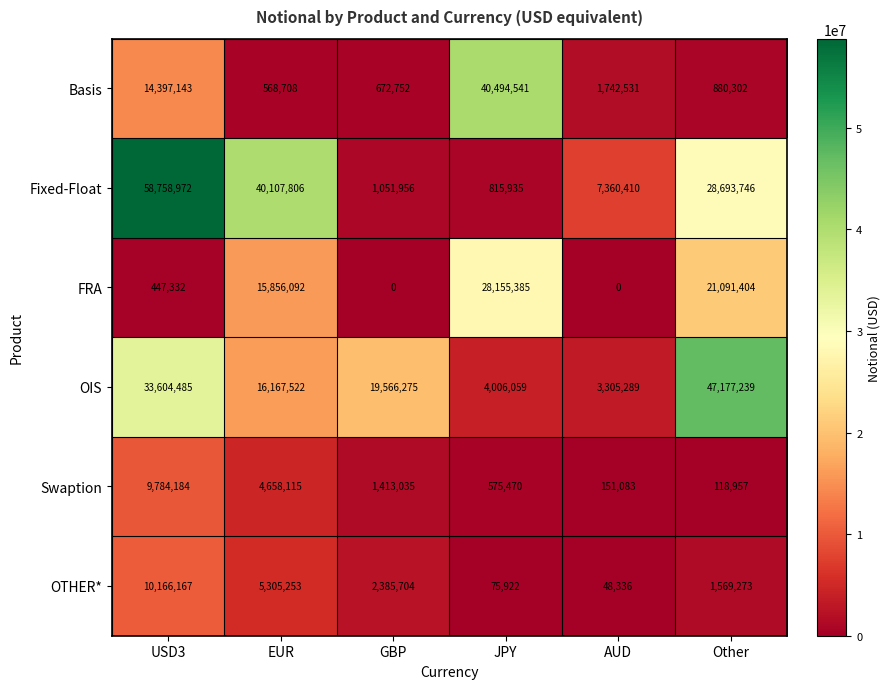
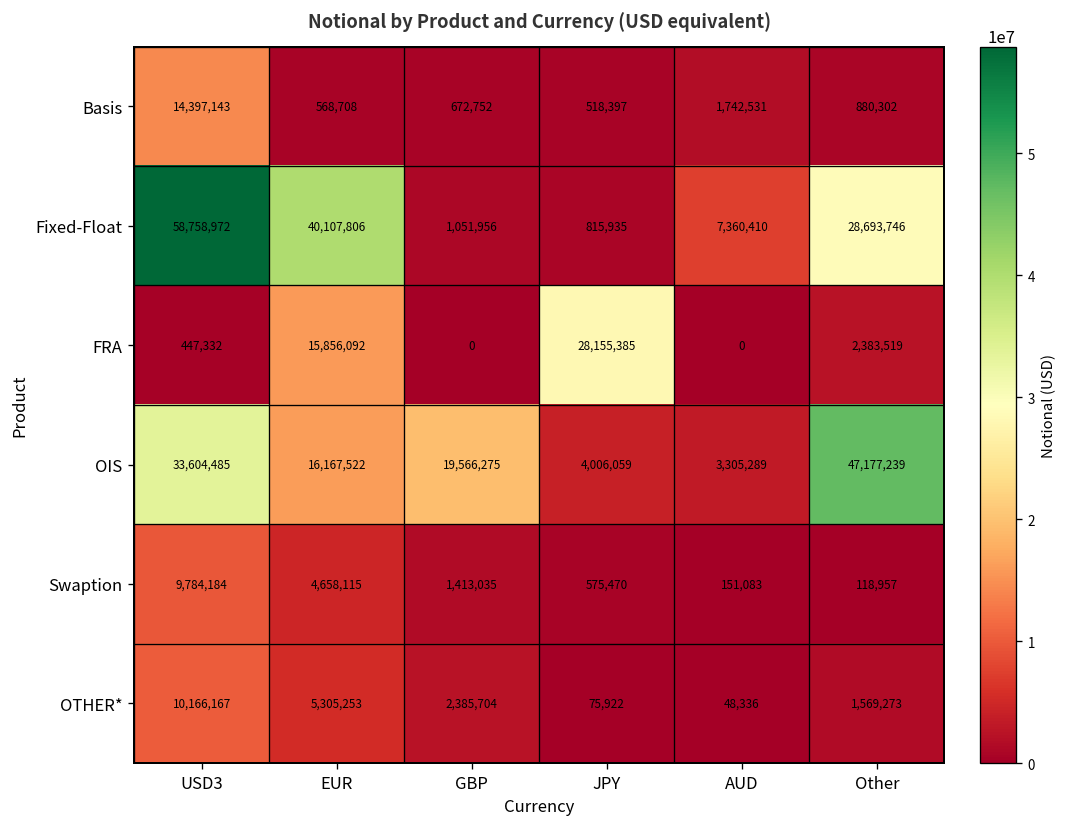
Basis, JPY: 40,494,541 -> 518,397
FRA, Other: 21,091,404 -> 2,383,519
